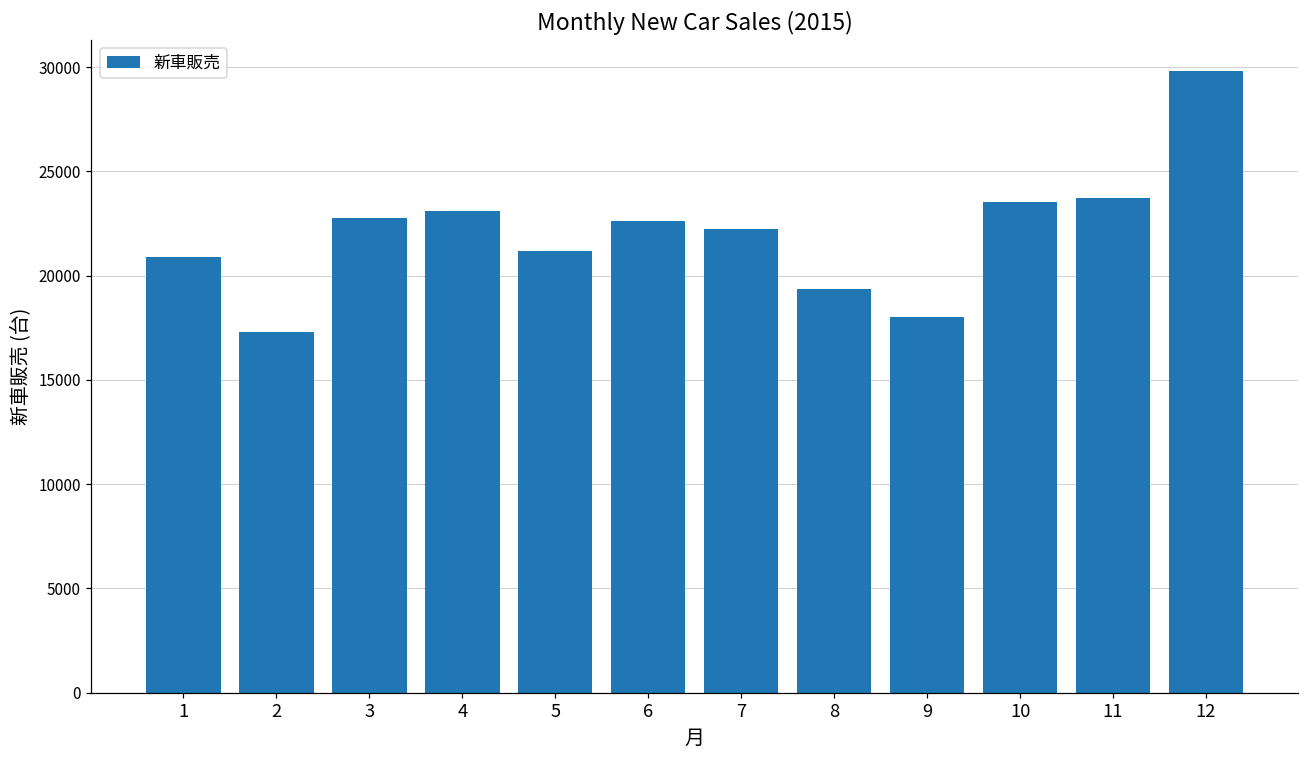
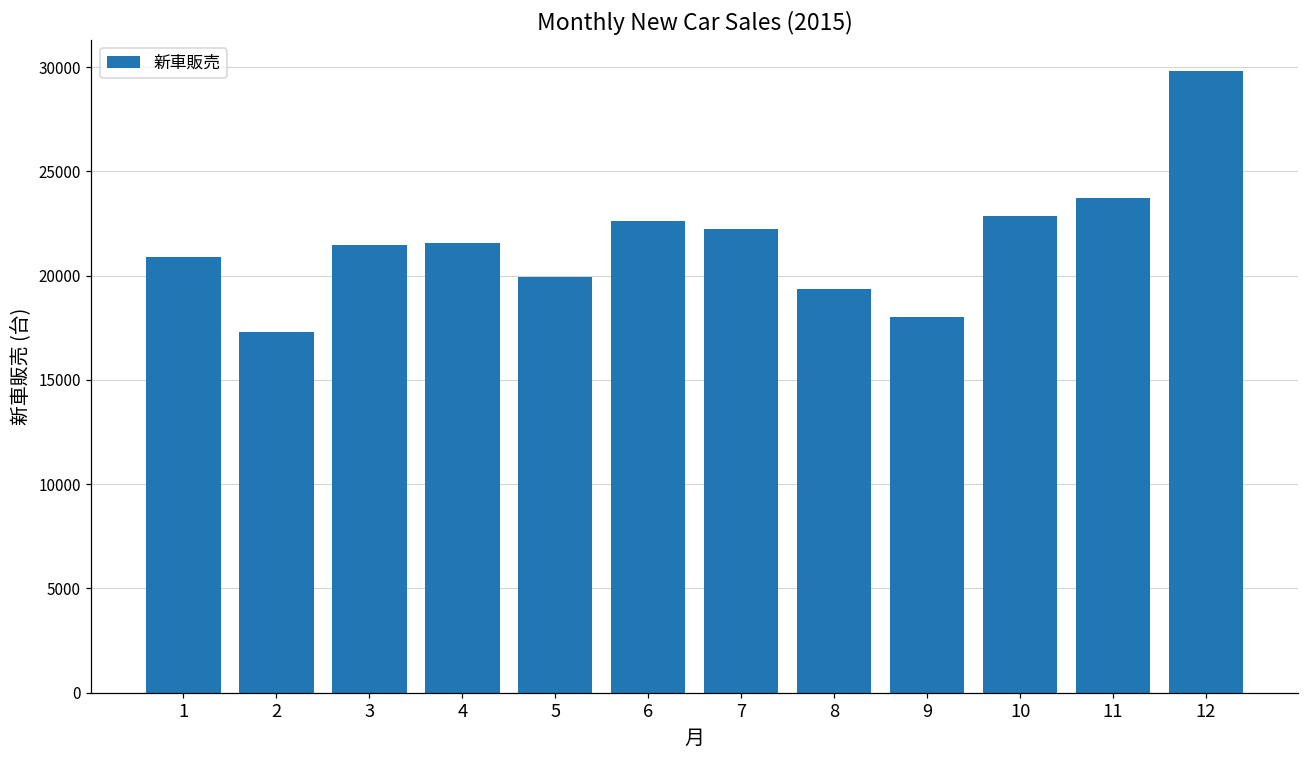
3: 22800 -> 21500
4: 23100 -> 21600
5: 21200 -> 19900
10: 23500 -> 22900
